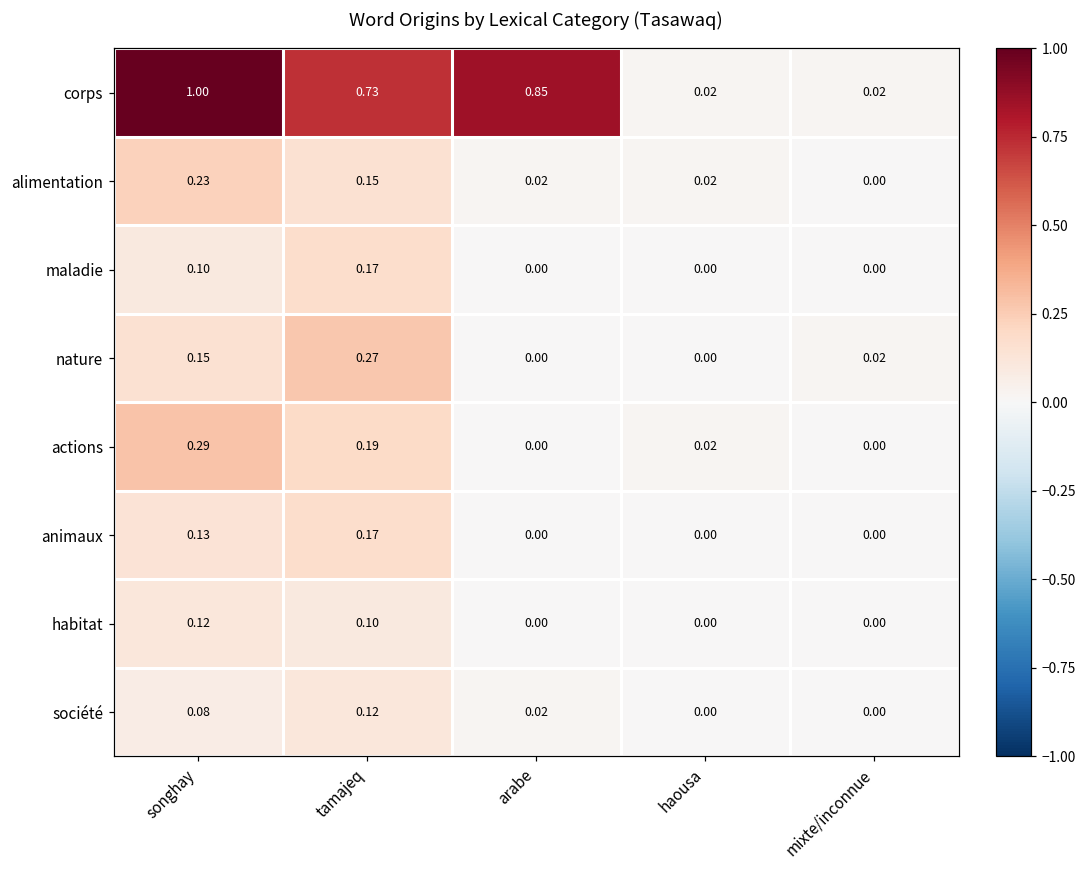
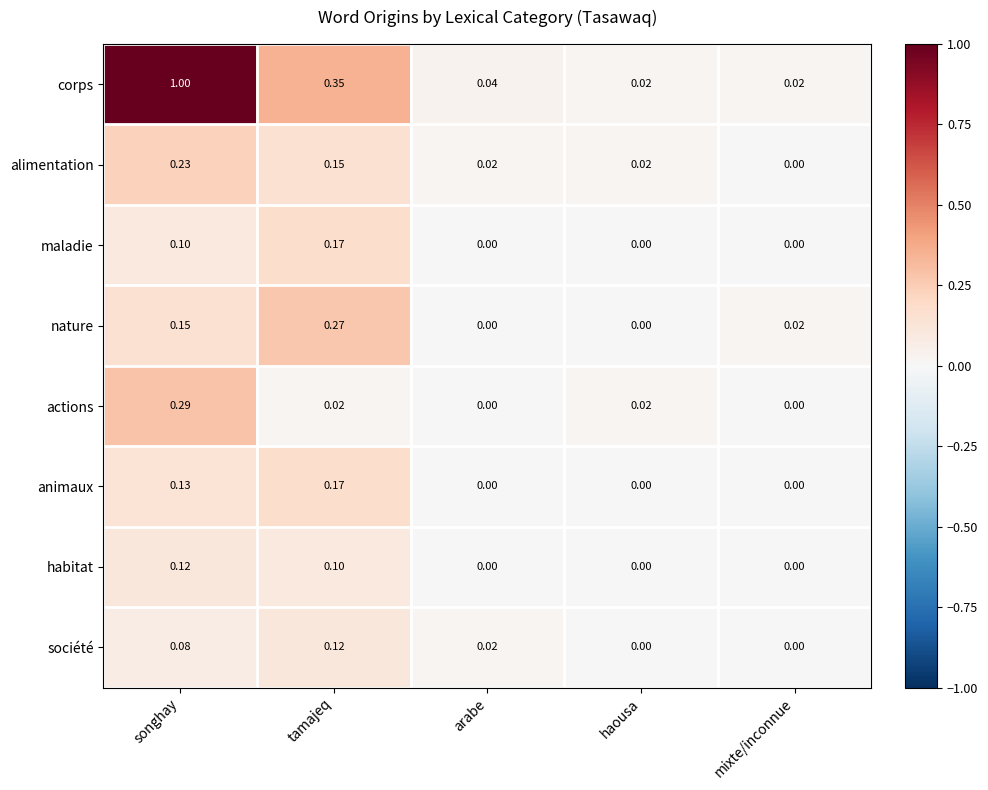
corps, tamajeq: 0.73 -> 0.35
corps, arabe: 0.85 -> 0.04
actions, tamajeq: 0.19 -> 0.02
